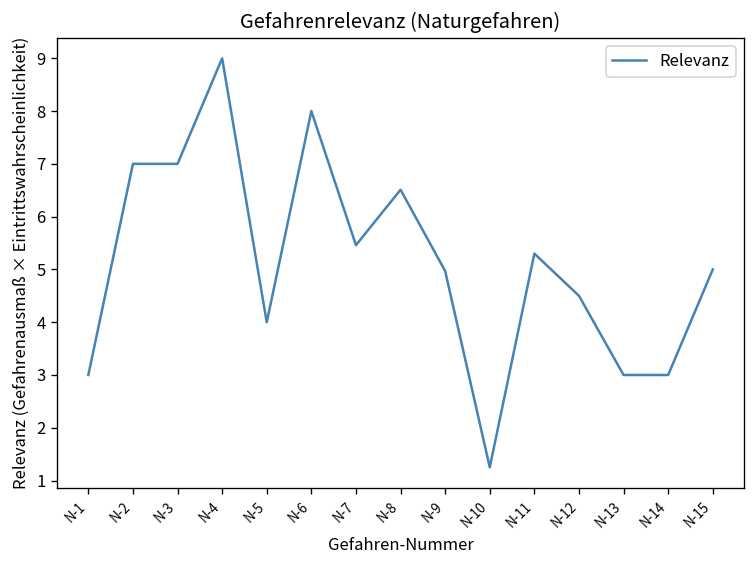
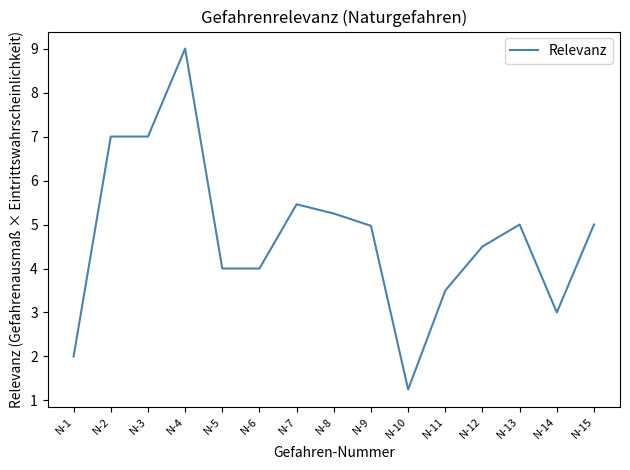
N-1: 3 -> 2
N-6: 8 -> 4
N-8: 6.5 -> 5.3
N-11: 5.3 -> 3.5
N-13: 3 -> 5
